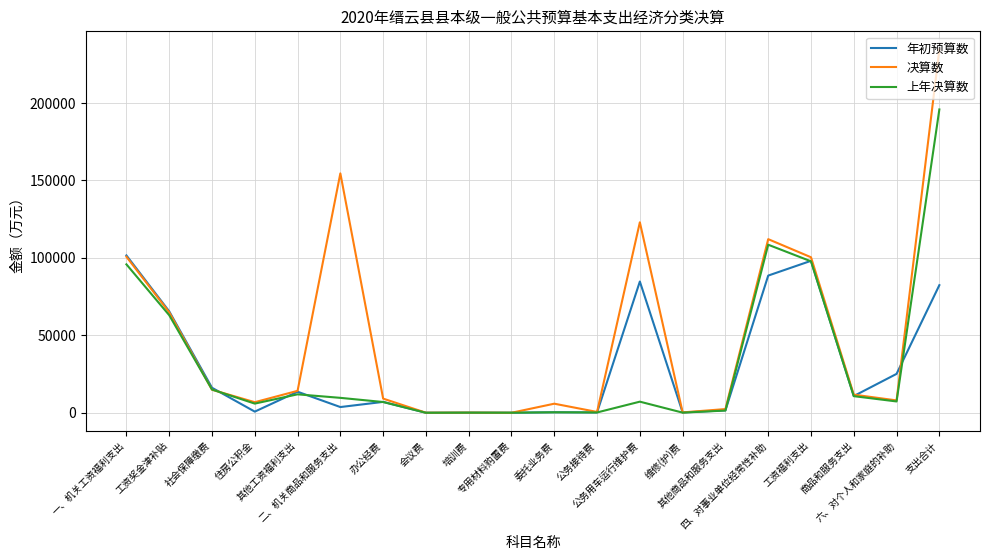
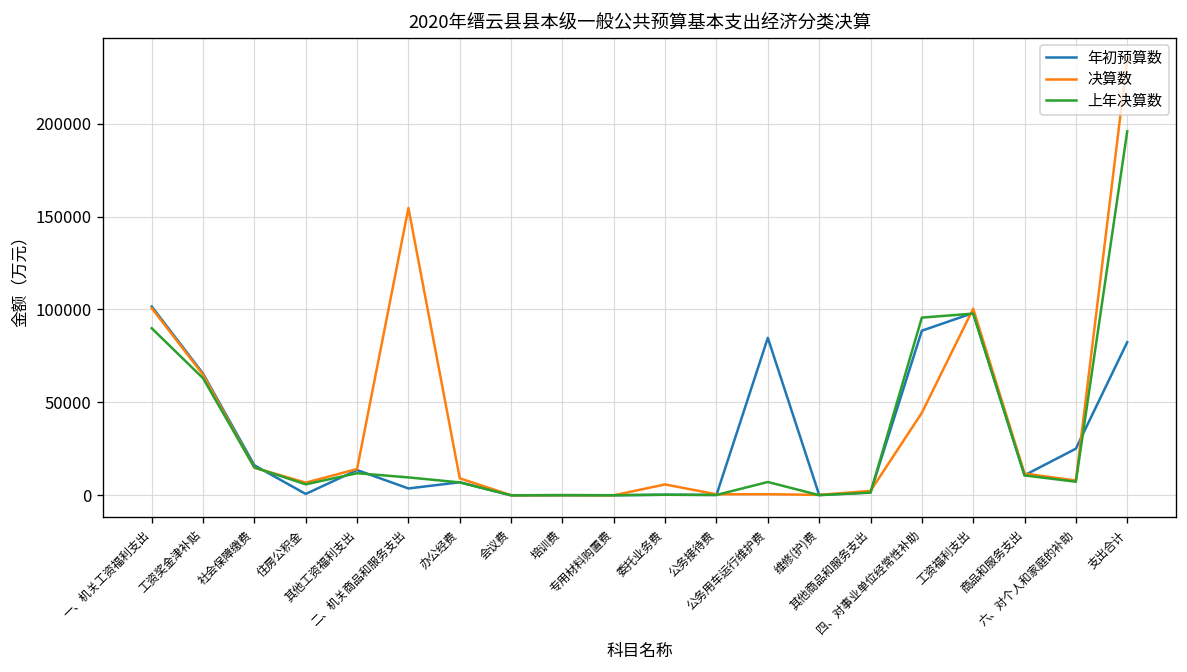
上年决算数, 一、机关工资福利支出: 96000 -> 90000
决算数, 公务用车运行维护费: 123000 -> 1000
决算数, 四、对事业单位经常性补助: 112000 -> 44000
上年决算数, 四、对事业单位经常性补助: 109000 -> 96000
